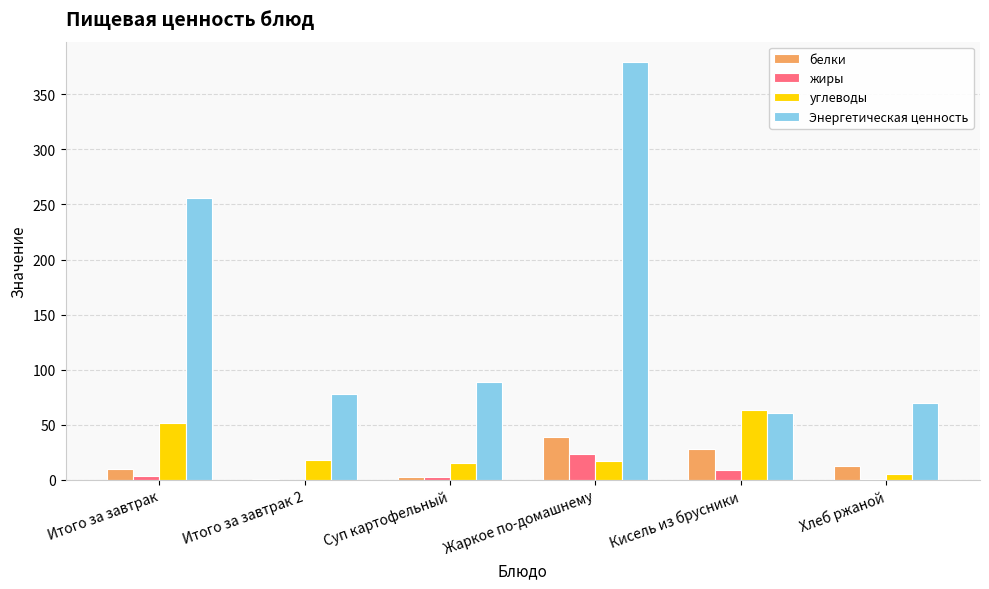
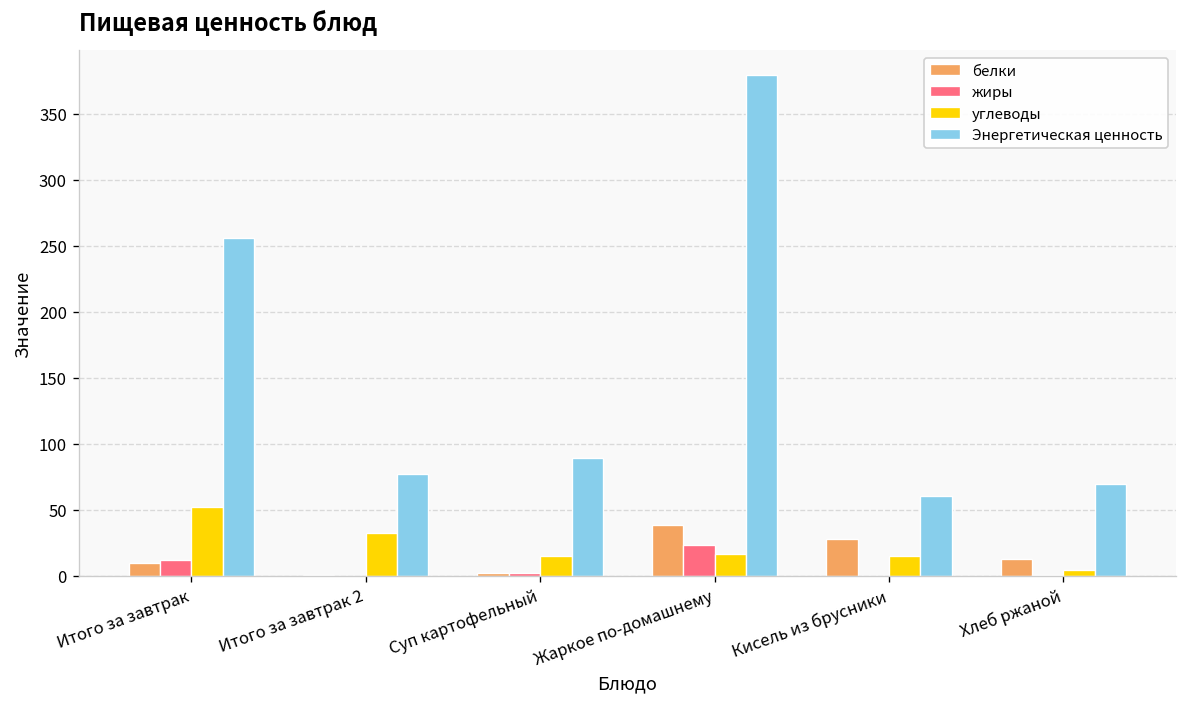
жиры, Итого за завтрак: 4 -> 12
углеводы, Итого за завтрак 2: 18 -> 32
жиры, Кисель из брусники: 9 -> 0
углеводы, Кисель из брусники: 64 -> 15
